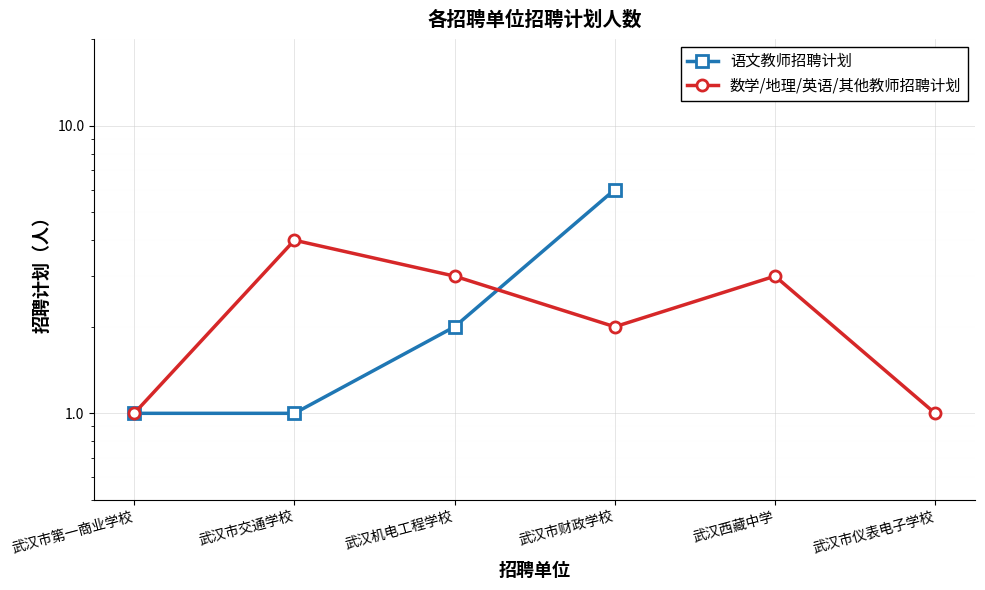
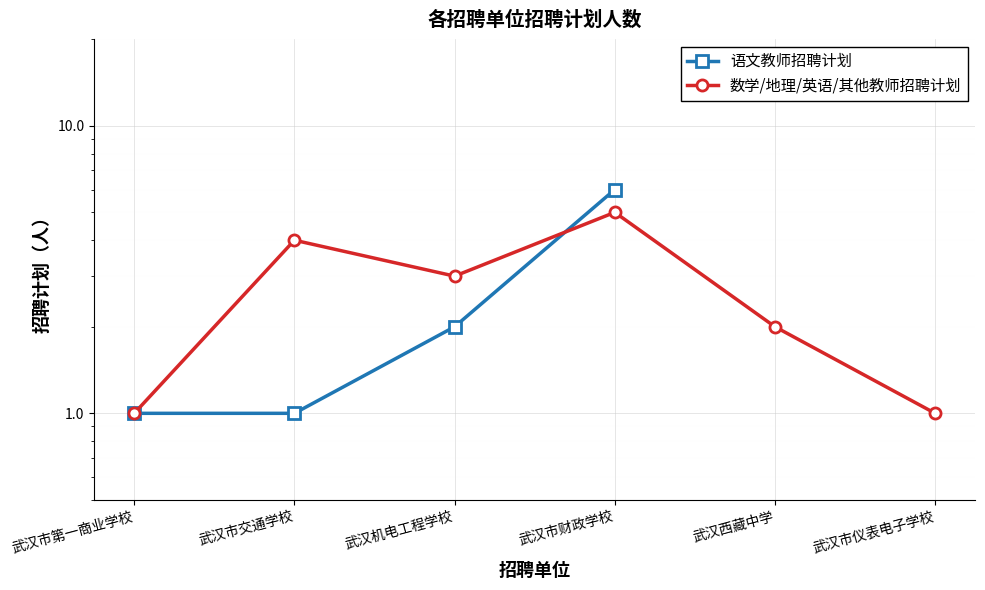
数学/地理/英语/其他教师招聘计划, 武汉市财政学校: 2 -> 5
数学/地理/英语/其他教师招聘计划, 武汉西藏中学: 3 -> 2
